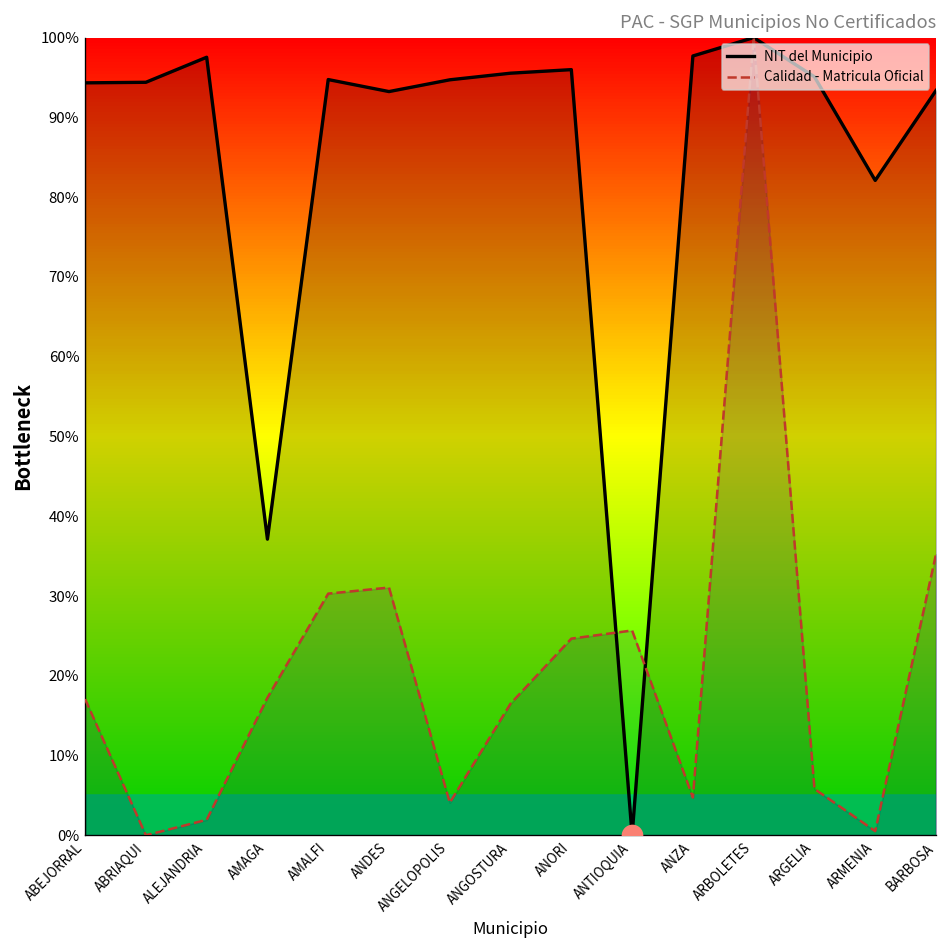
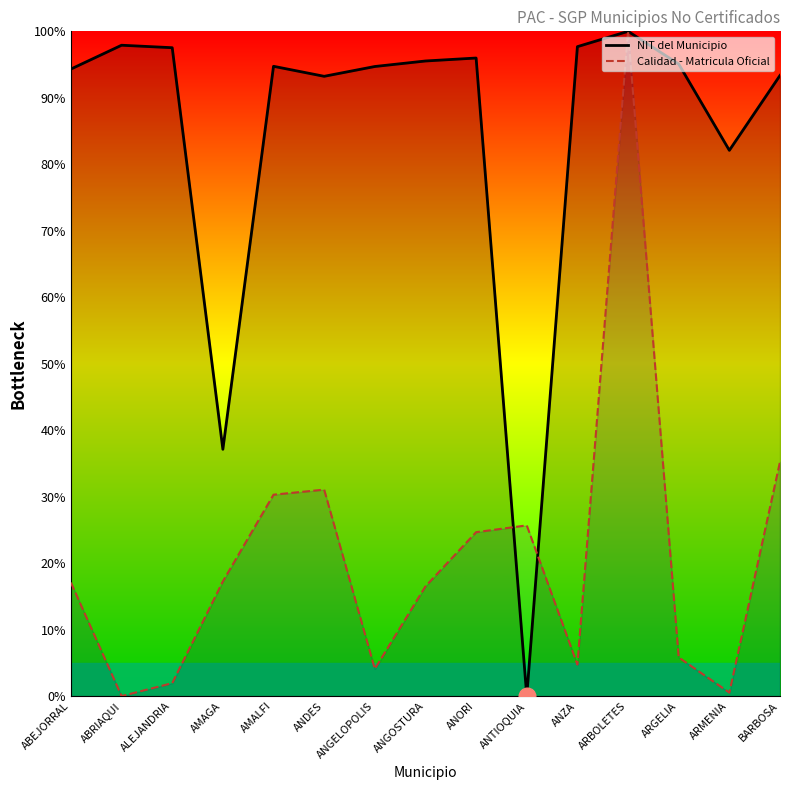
NIT del Municipio, ABRIAQUI: 94% -> 98%
